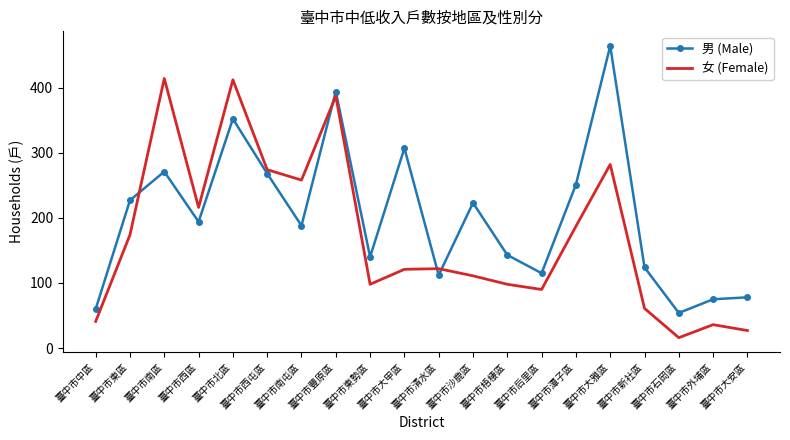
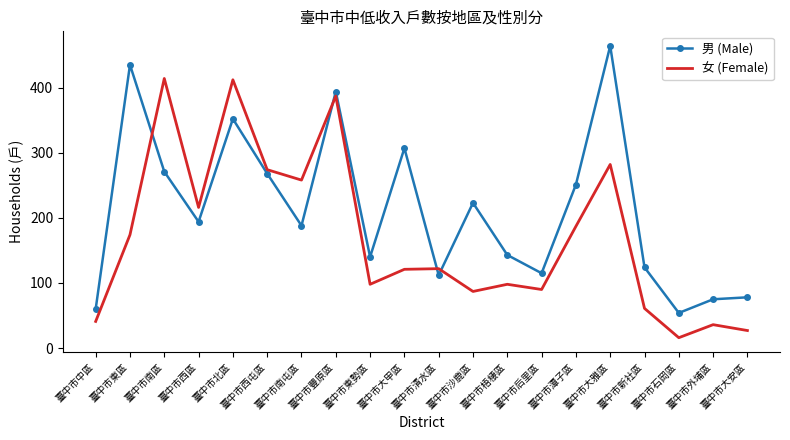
男 (Male), 臺中市東區: 230 -> 440
女 (Female), 臺中市沙鹿區: 110 -> 90
